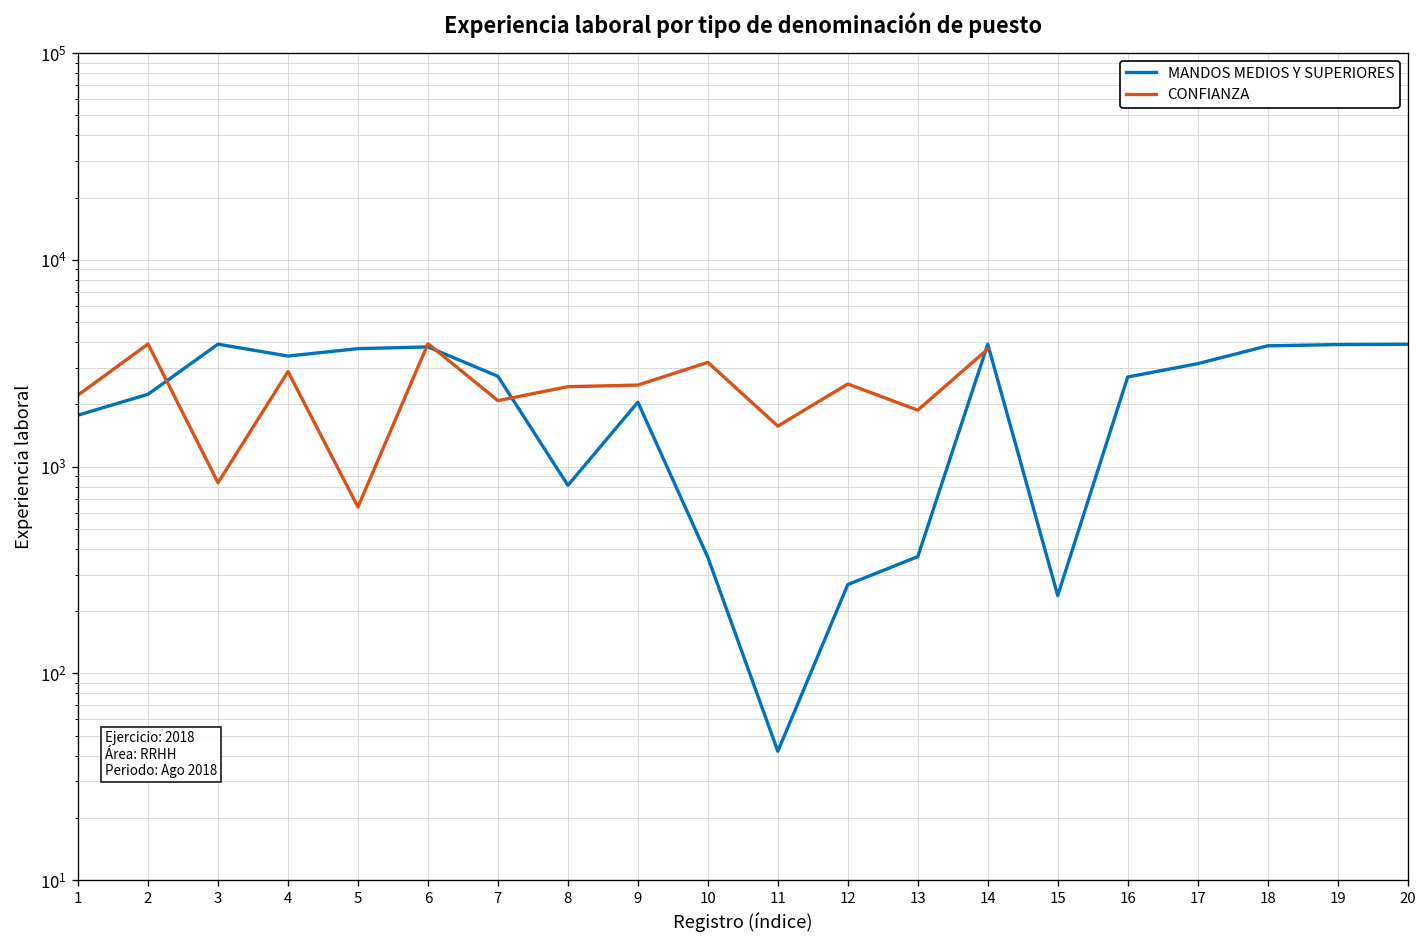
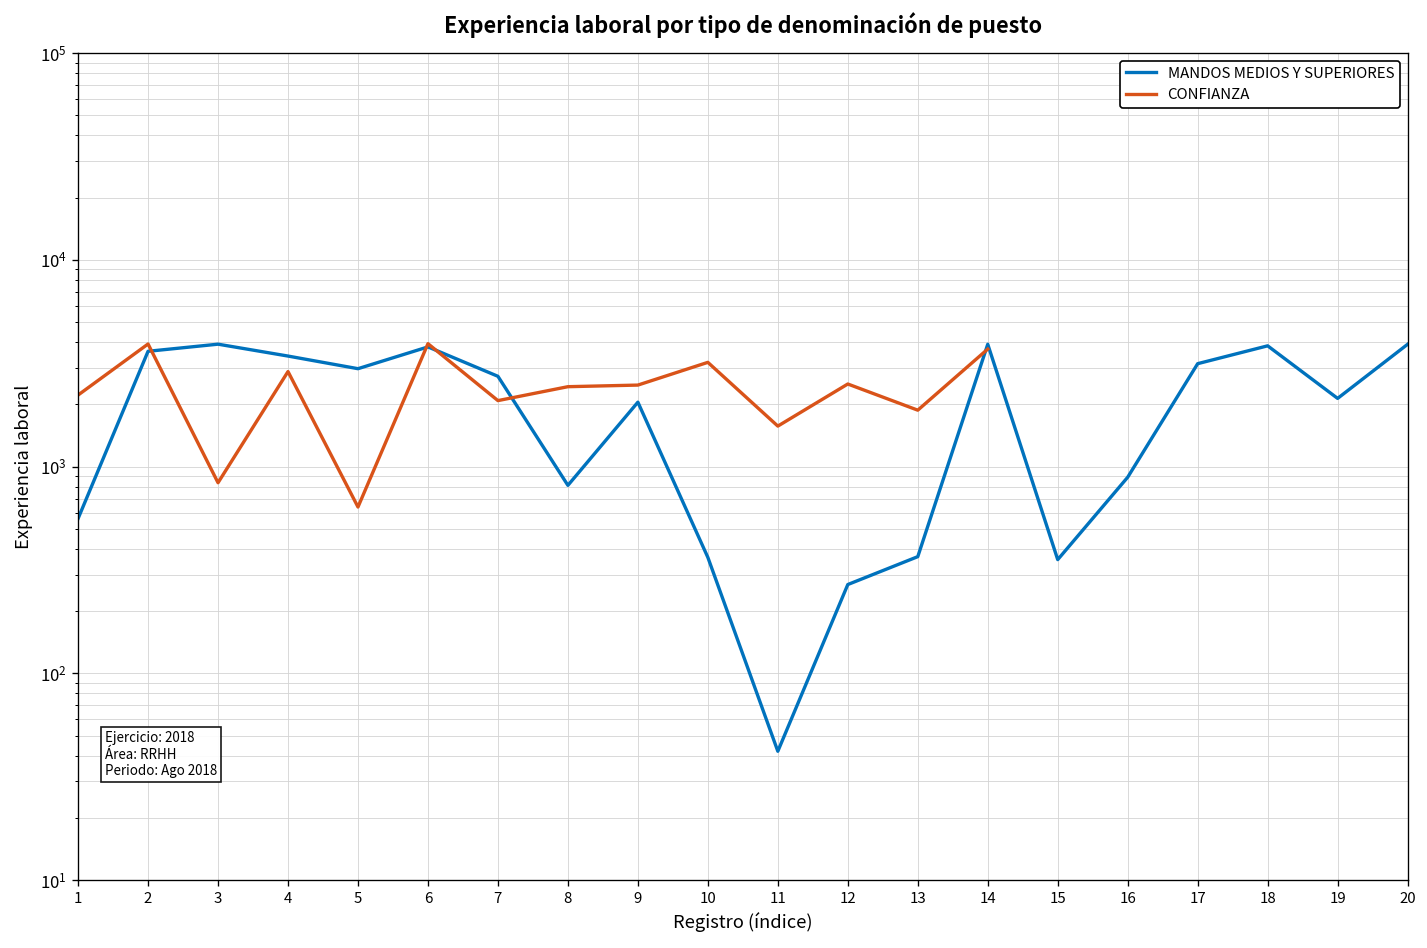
MANDOS MEDIOS Y SUPERIORES, 1: 1800 -> 560
MANDOS MEDIOS Y SUPERIORES, 2: 2200 -> 3600
MANDOS MEDIOS Y SUPERIORES, 5: 3700 -> 3000
MANDOS MEDIOS Y SUPERIORES, 15: 240 -> 360
MANDOS MEDIOS Y SUPERIORES, 16: 2700 -> 900
MANDOS MEDIOS Y SUPERIORES, 19: 3900 -> 2100
